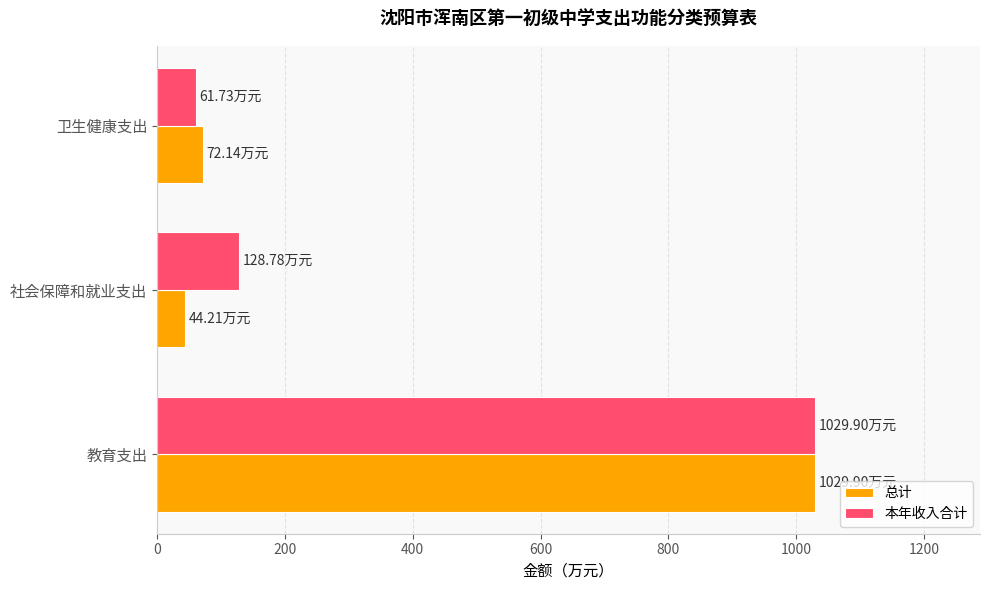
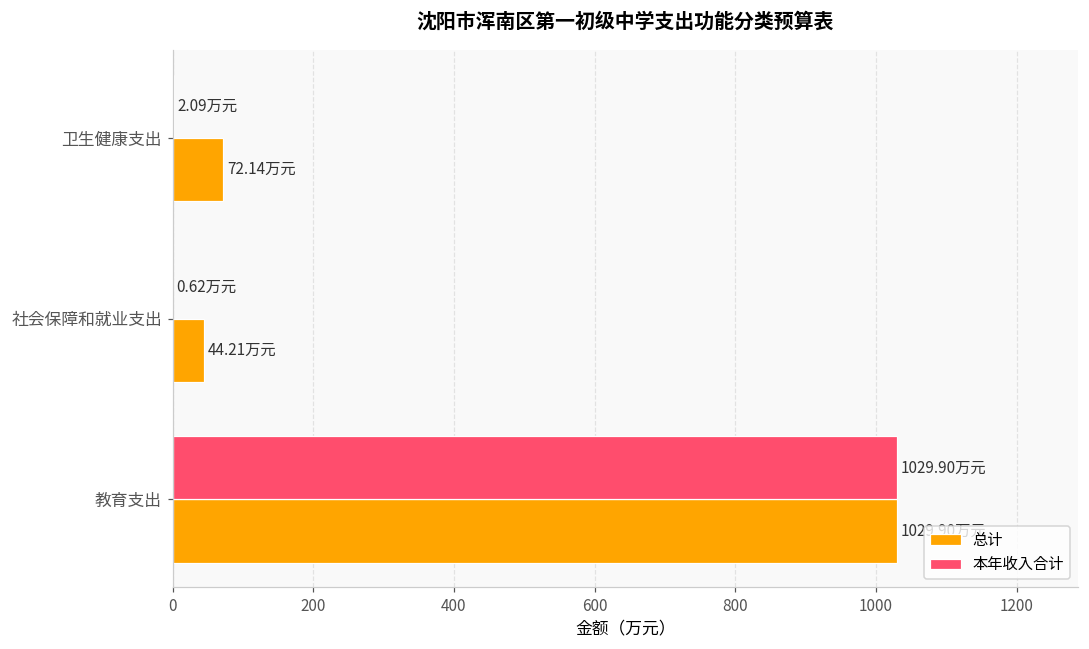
本年收入合计, 卫生健康支出: 61.73 -> 2.09
本年收入合计, 社会保障和就业支出: 128.78 -> 0.62
